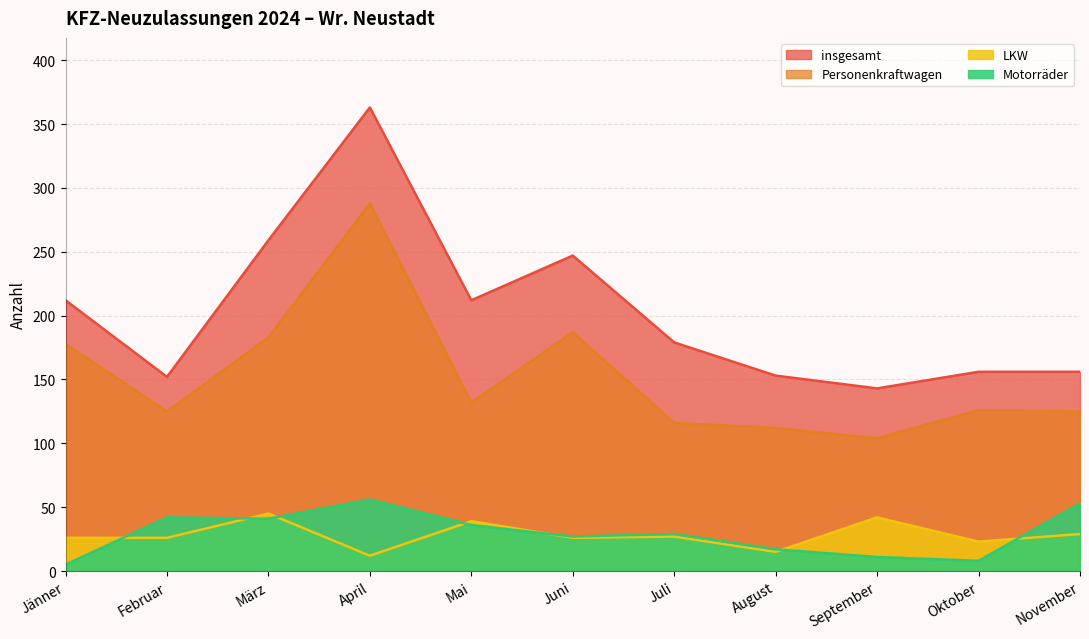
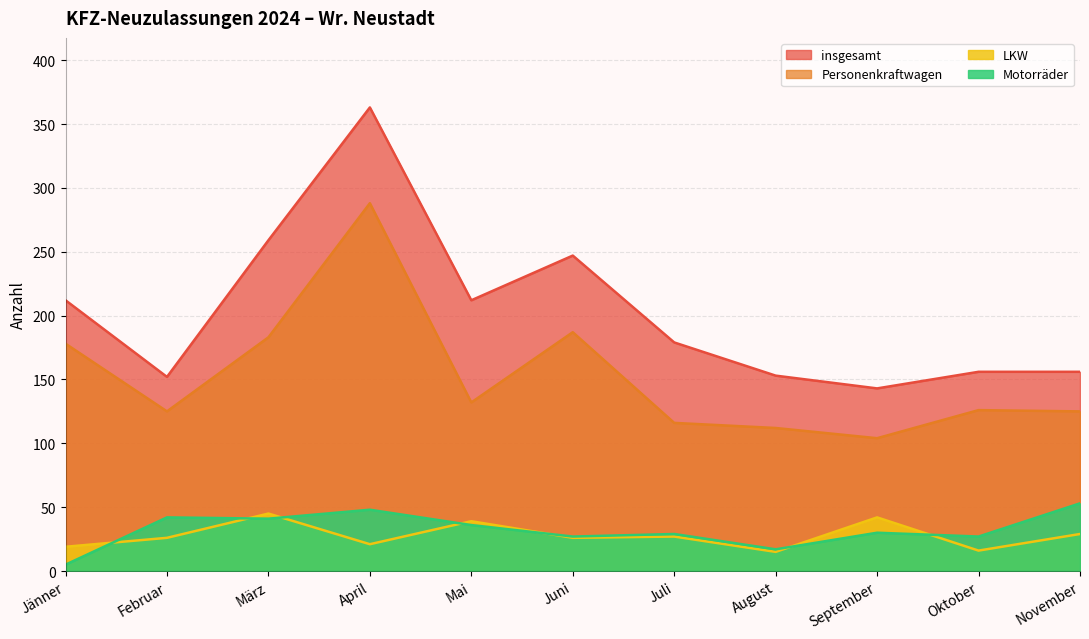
LKW, Jänner: 26 -> 19
LKW, April: 12 -> 21
Motorräder, April: 56 -> 48
Motorräder, September: 11 -> 30
LKW, Oktober: 23 -> 16
Motorräder, Oktober: 8 -> 27
